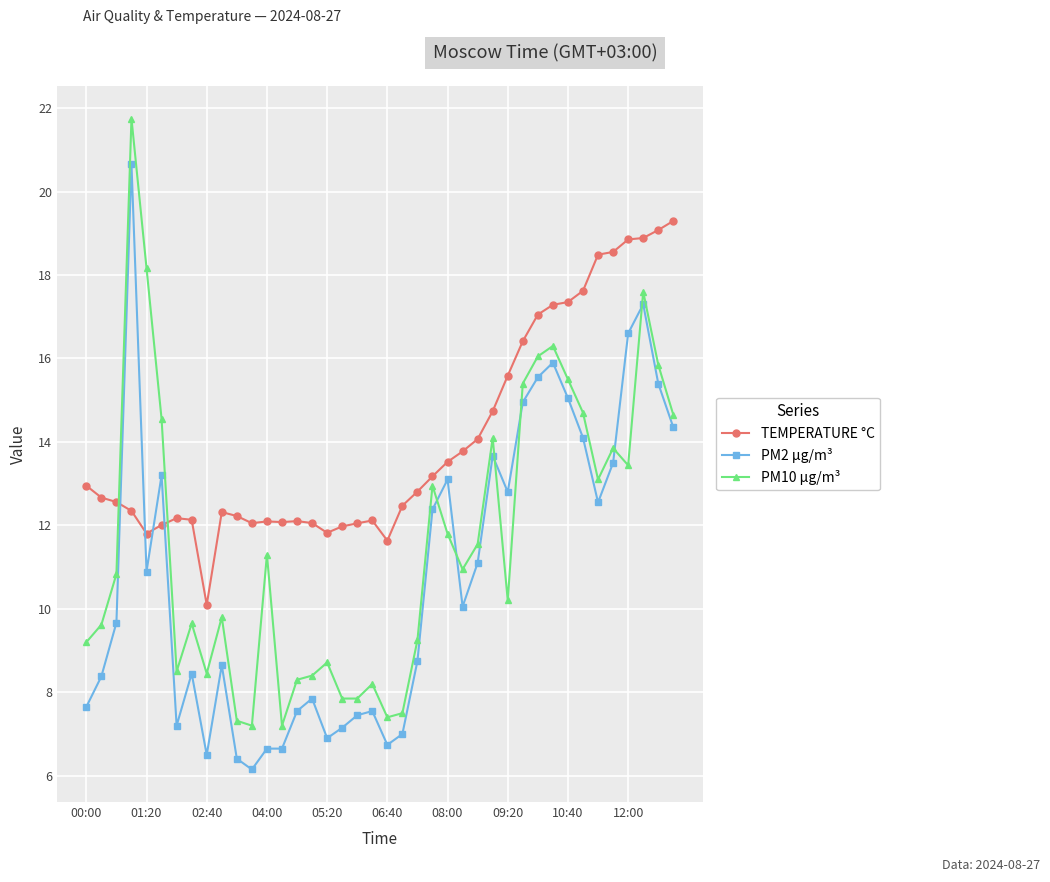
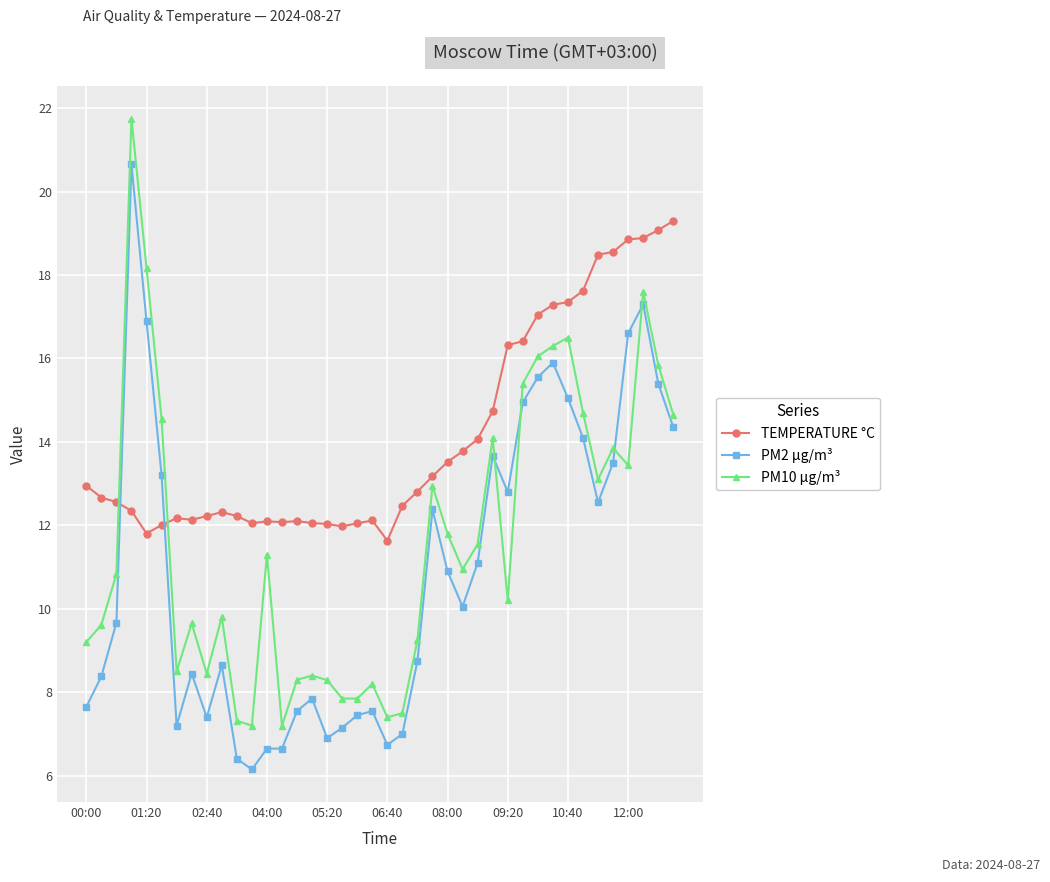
PM2 µg/m³, 01:20: 10.9 -> 16.9
TEMPERATURE °C, 02:40: 10.1 -> 12.2
PM2 µg/m³, 02:40: 6.5 -> 7.4
TEMPERATURE °C, 05:20: 11.8 -> 12.0
PM10 µg/m³, 05:20: 8.7 -> 8.3
PM2 µg/m³, 08:00: 13.1 -> 10.9
TEMPERATURE °C, 09:20: 15.6 -> 16.3
PM10 µg/m³, 10:40: 15.5 -> 16.5
